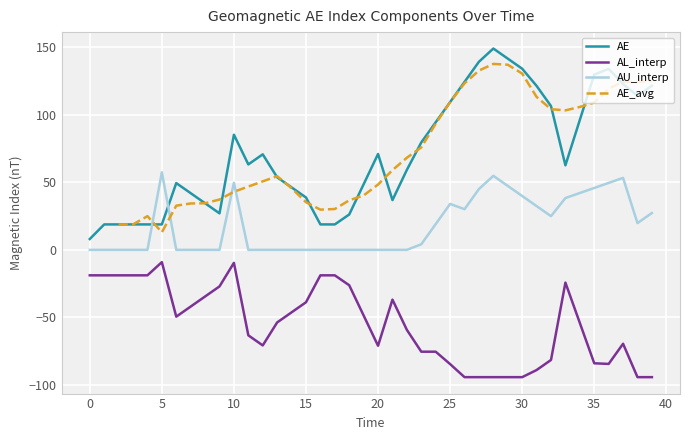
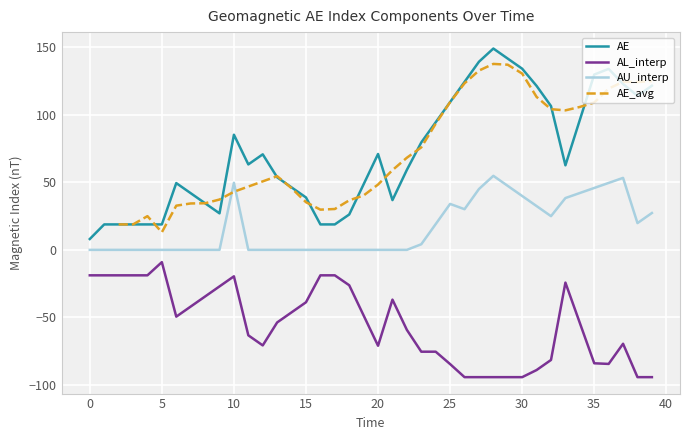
AU_interp, 5: 58 -> 0
AL_interp, 10: -10 -> -20
